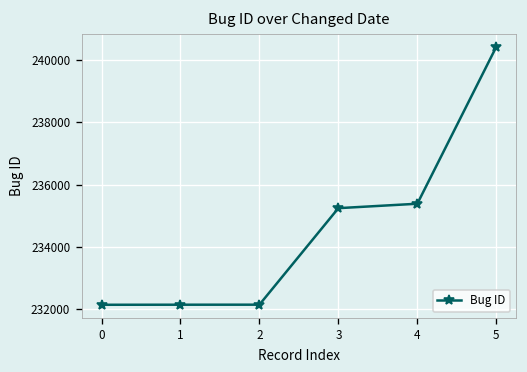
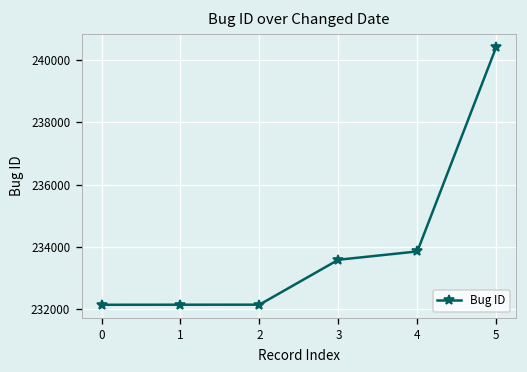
3: 235200 -> 233600
4: 235400 -> 233900
